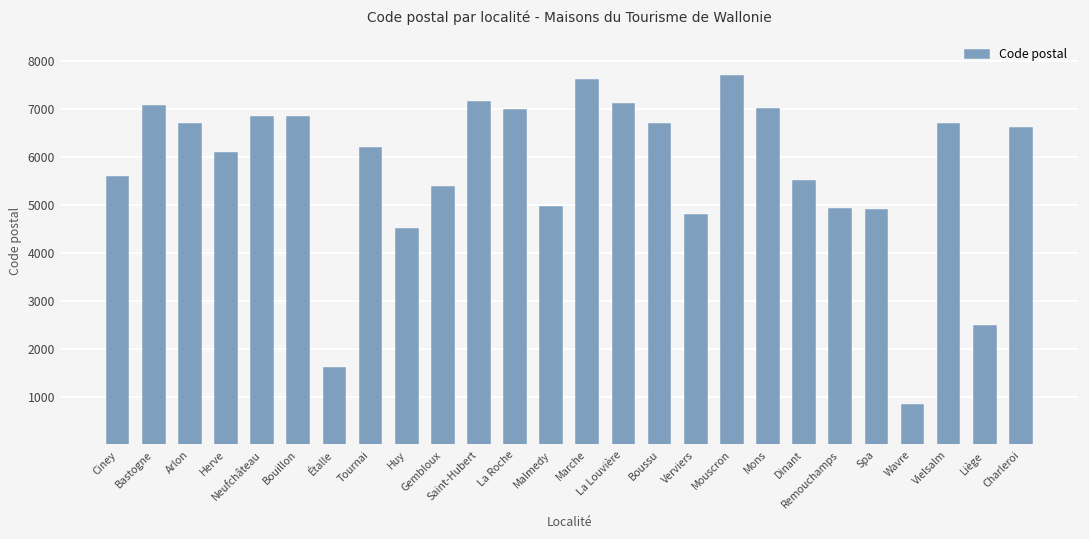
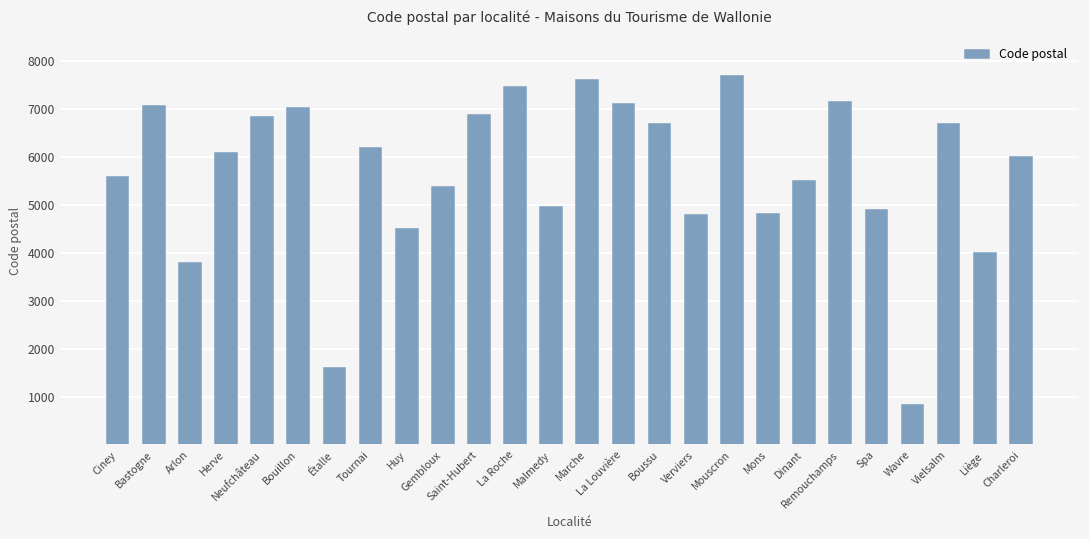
Arlon: 6700 -> 3800
Bouillon: 6800 -> 7000
Saint-Hubert: 7100 -> 6900
La Roche: 7000 -> 7500
Mons: 7000 -> 4800
Remouchamps: 4900 -> 7100
Liège: 2500 -> 4000
Charleroi: 6600 -> 6000
